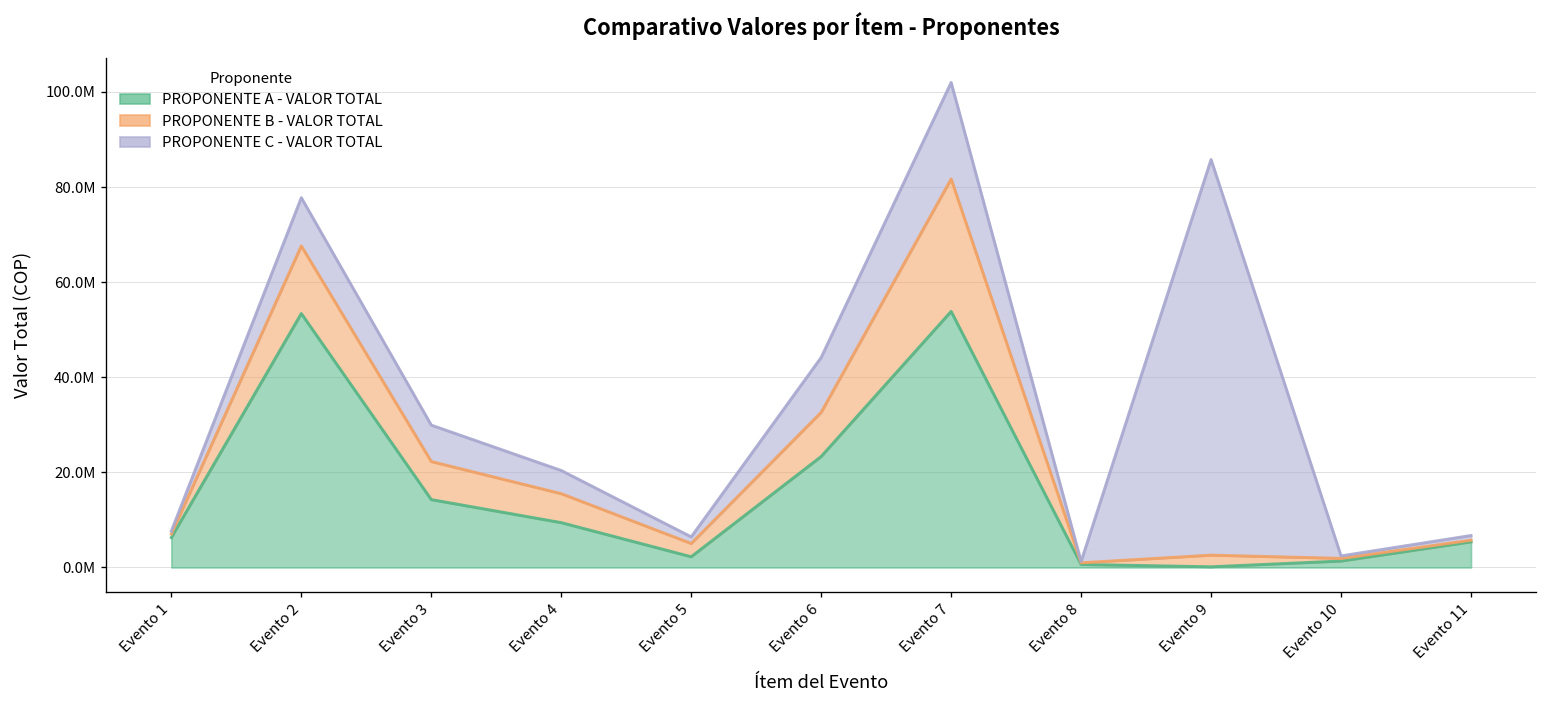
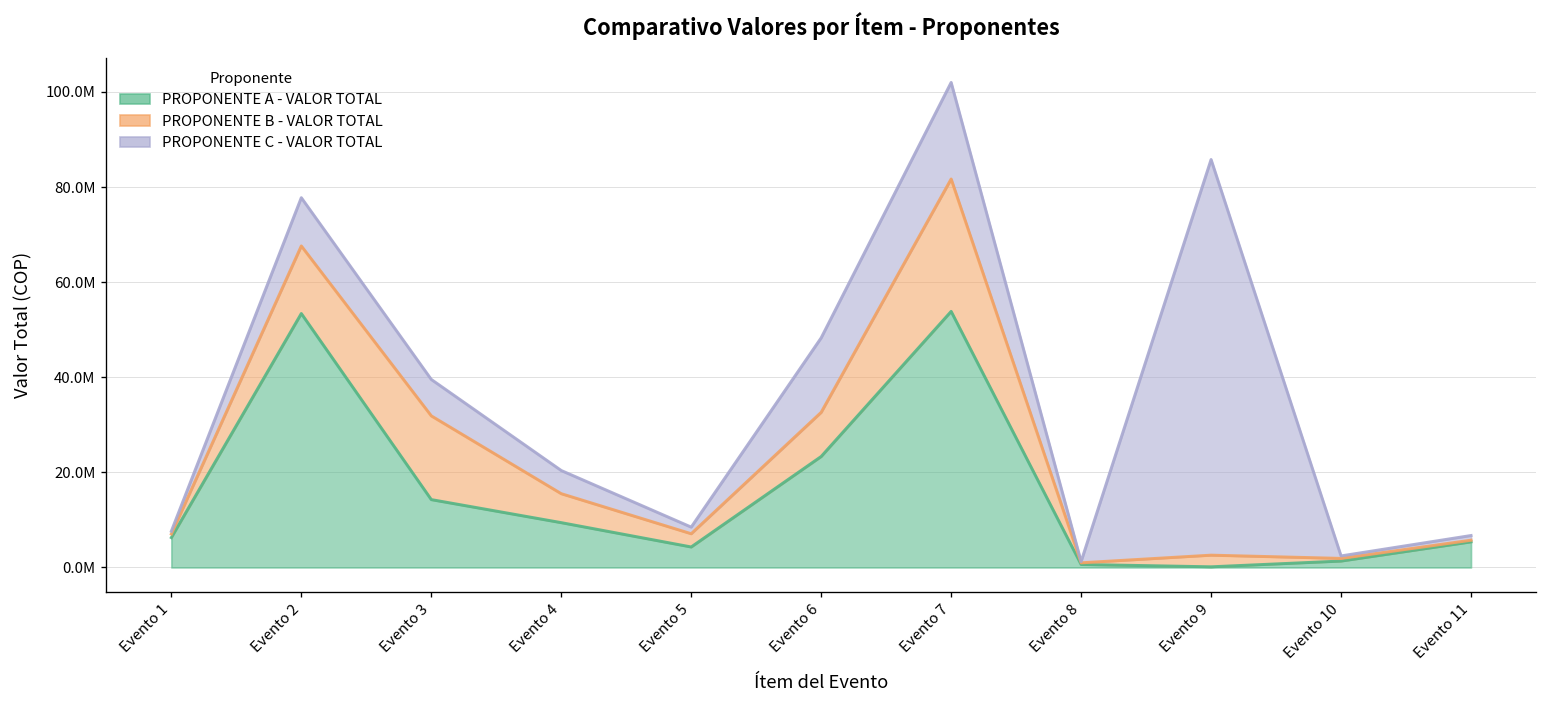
PROPONENTE B - VALOR TOTAL, Evento 3: 8000000 -> 18000000
PROPONENTE A - VALOR TOTAL, Evento 5: 2000000 -> 4000000
PROPONENTE C - VALOR TOTAL, Evento 6: 12000000 -> 16000000
